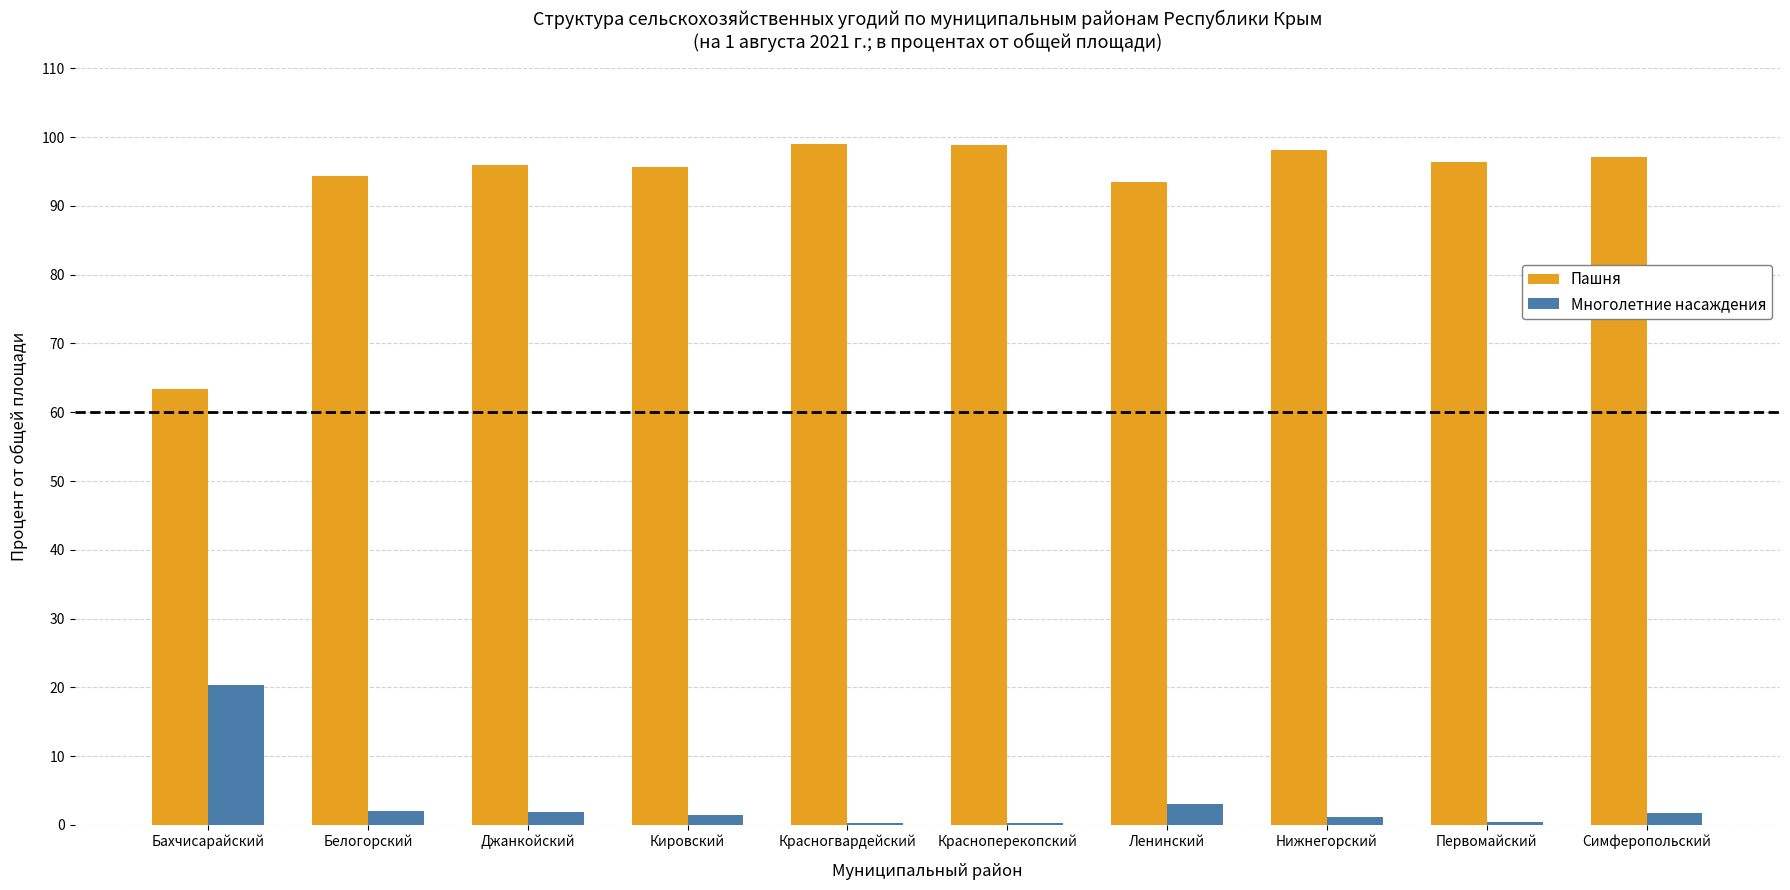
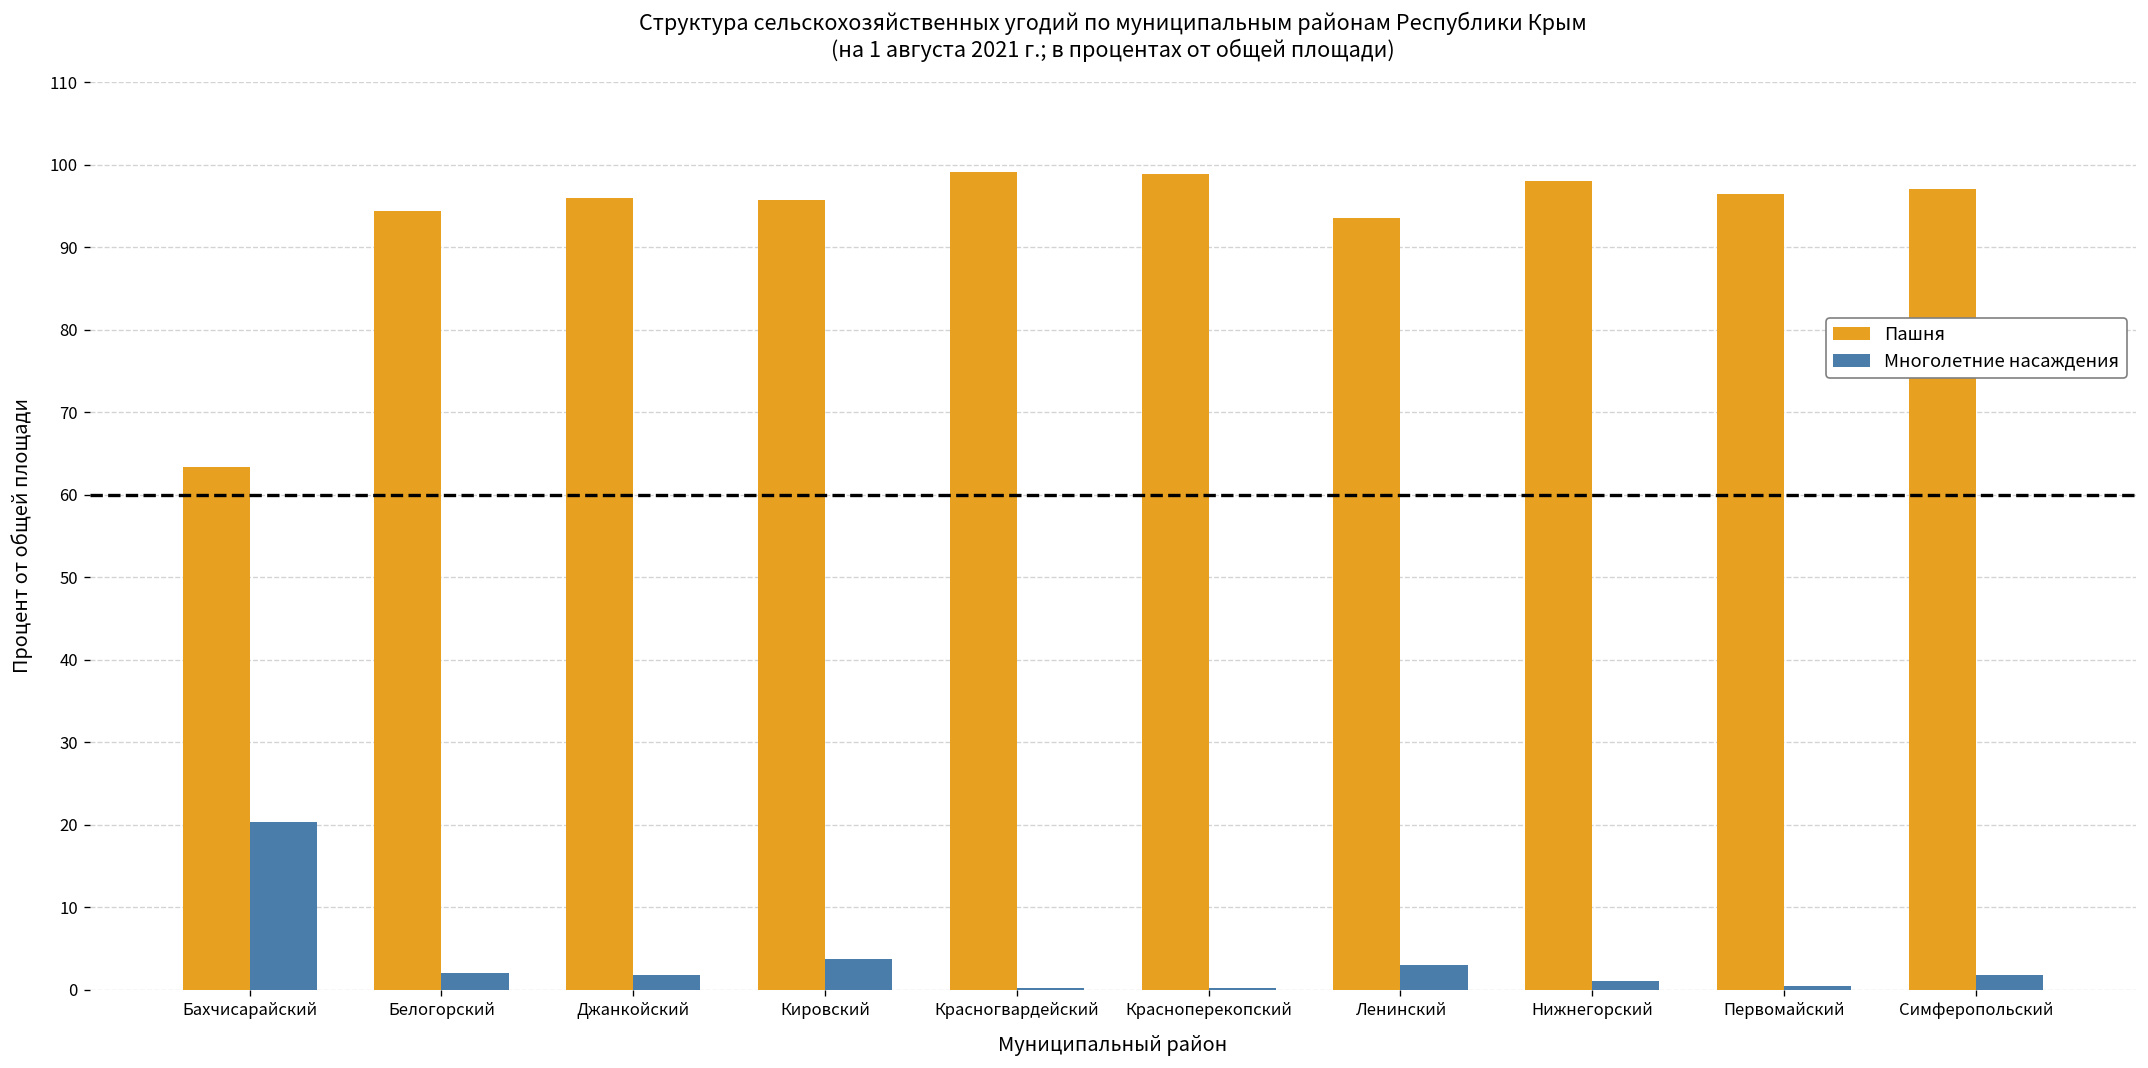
Многолетние насаждения, Кировский: 1 -> 4
